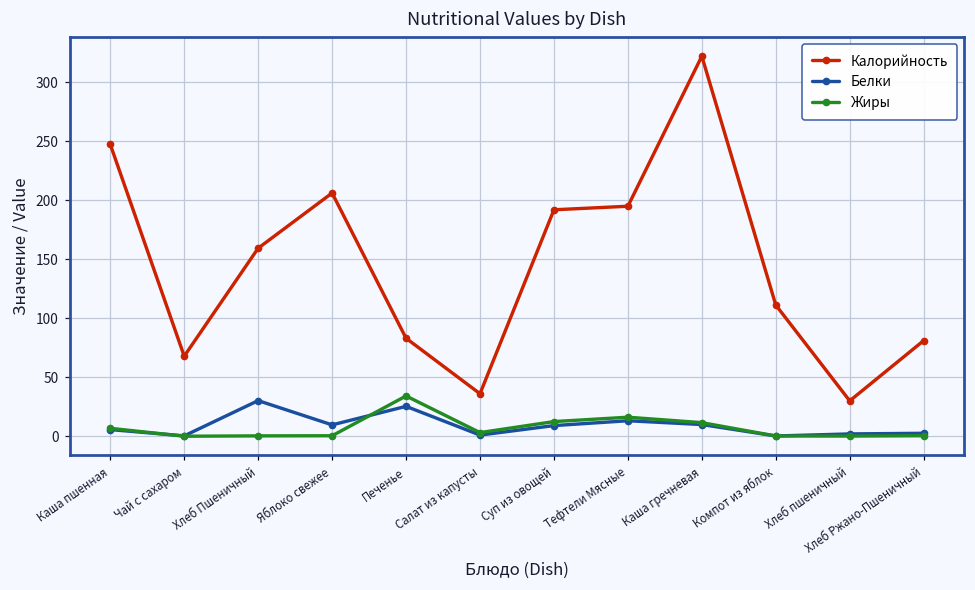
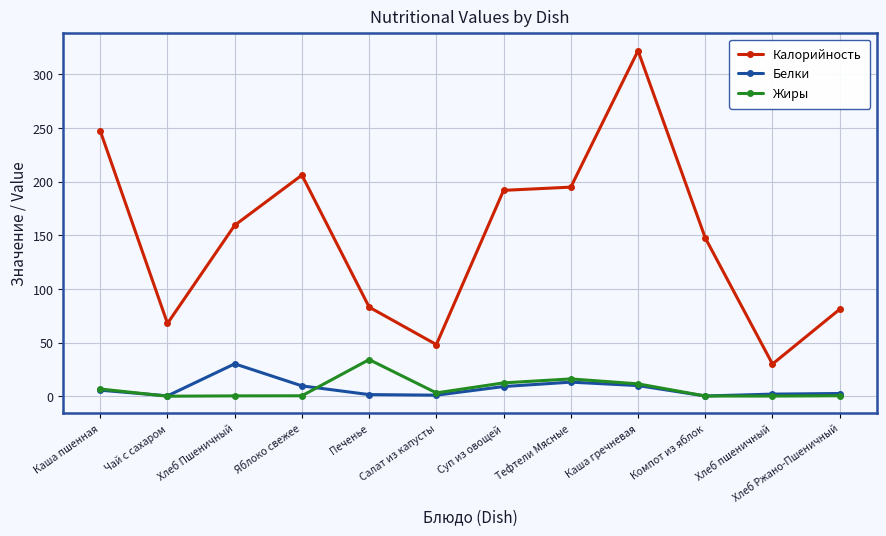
Белки, Печенье: 25 -> 2
Калорийность, Салат из капусты: 36 -> 48
Калорийность, Компот из яблок: 111 -> 148
